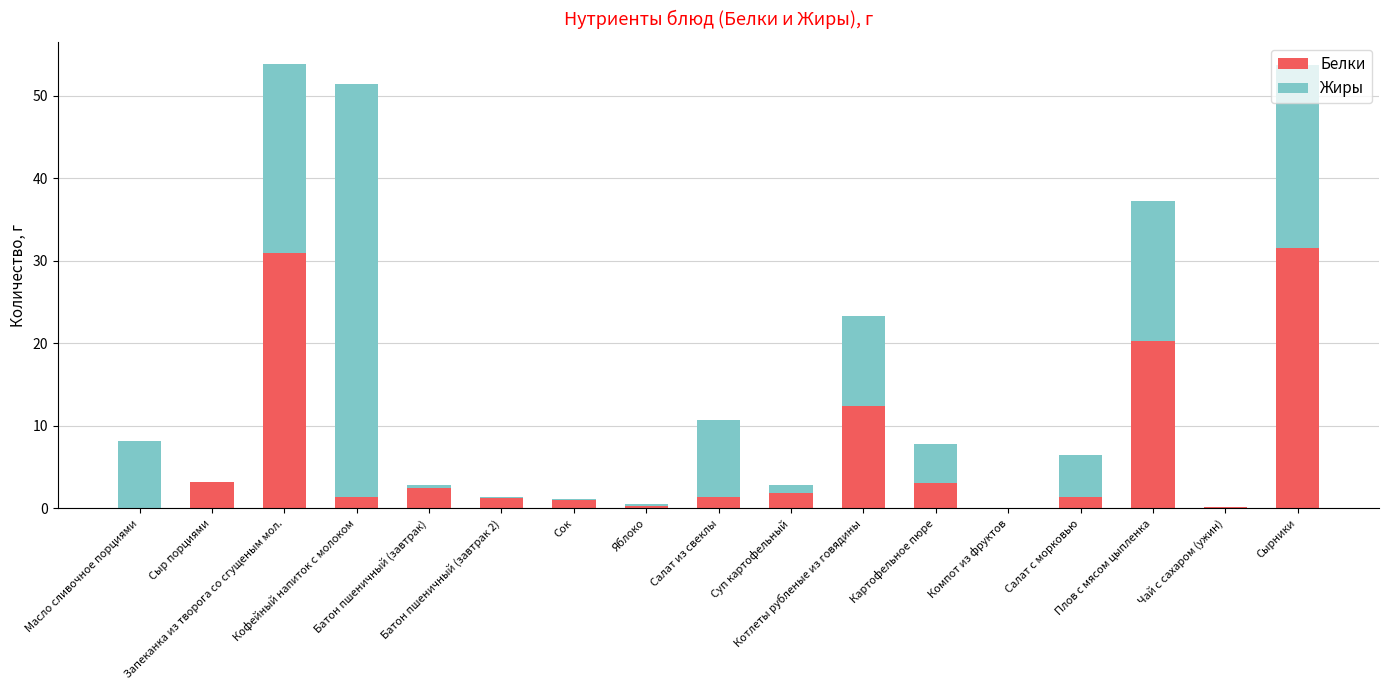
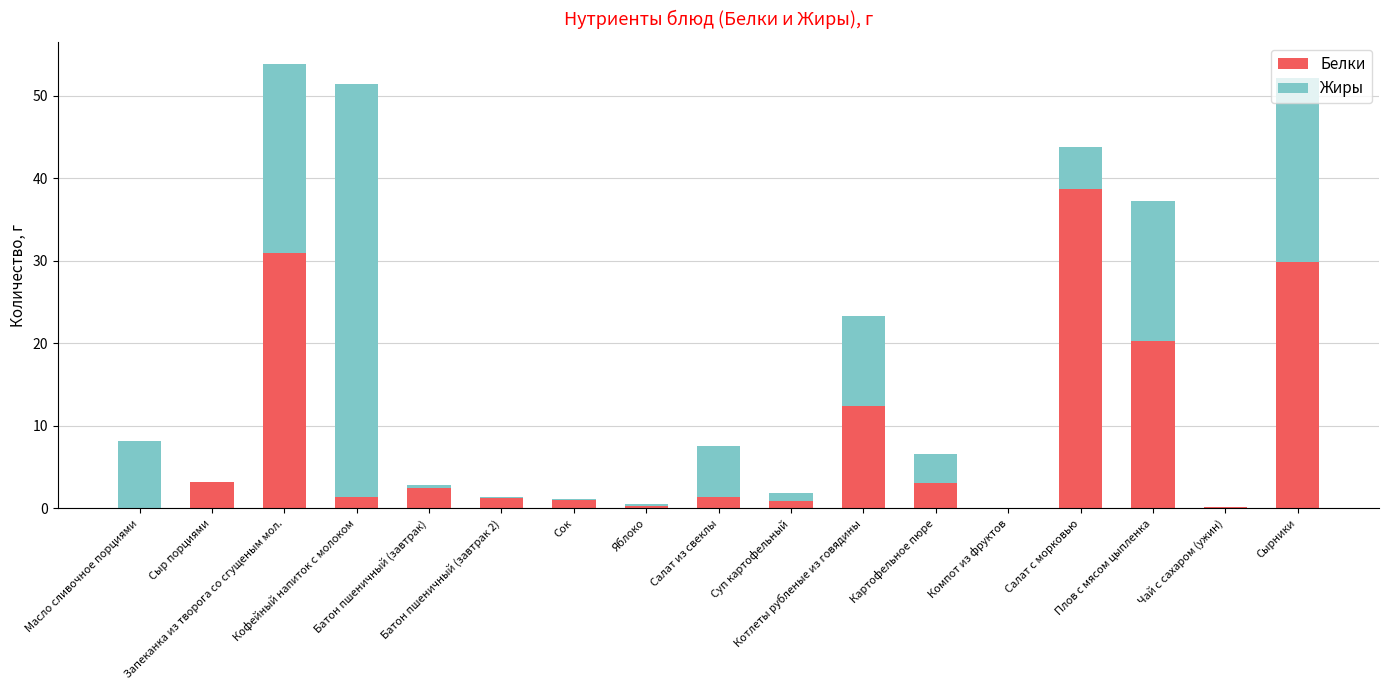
Жиры, Салат из свеклы: 9 -> 6
Белки, Суп картофельный: 2 -> 1
Жиры, Картофельное пюре: 5 -> 4
Белки, Салат с морковью: 1 -> 39
Белки, Сырники: 32 -> 30
